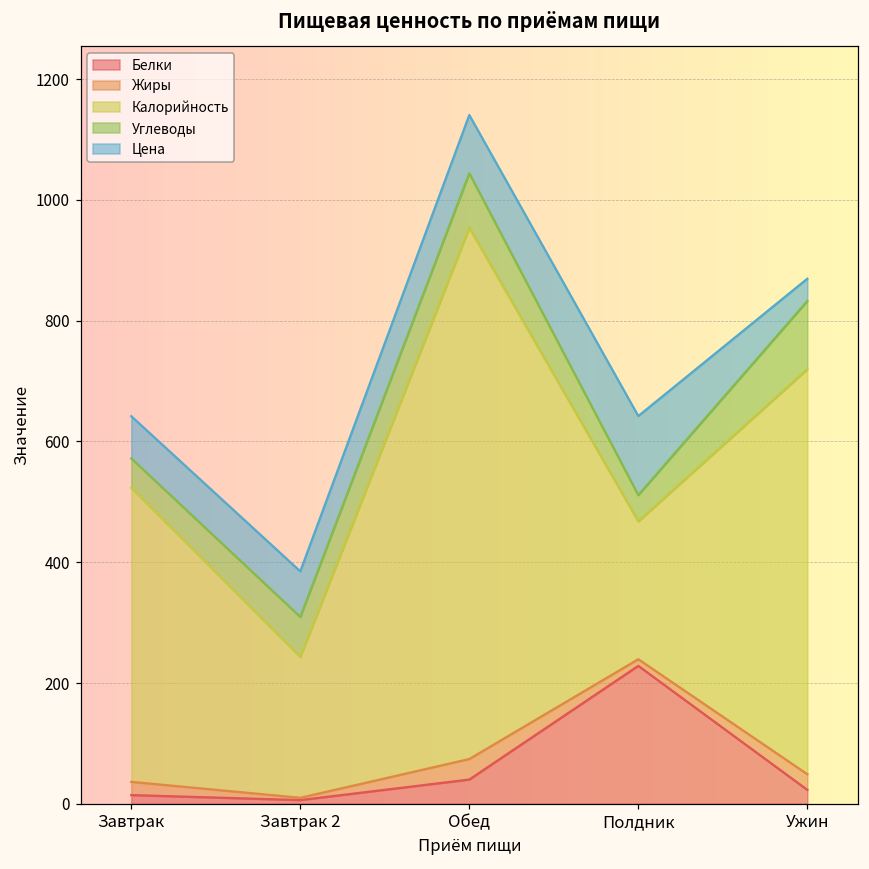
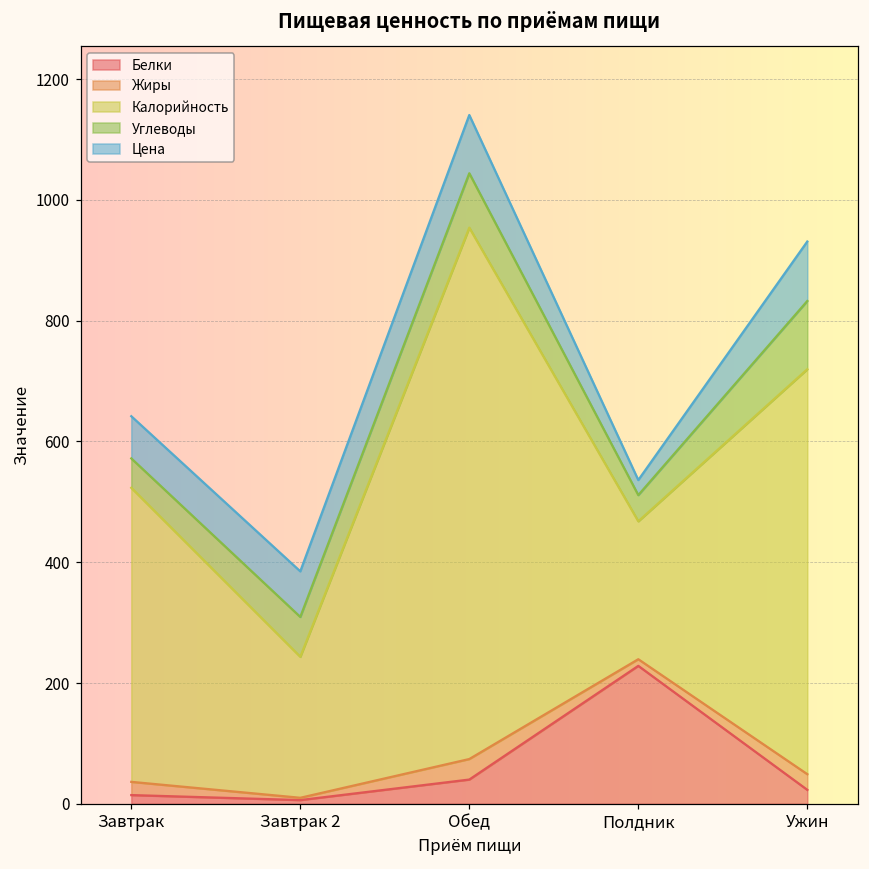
Цена, Полдник: 130 -> 20
Цена, Ужин: 40 -> 100
